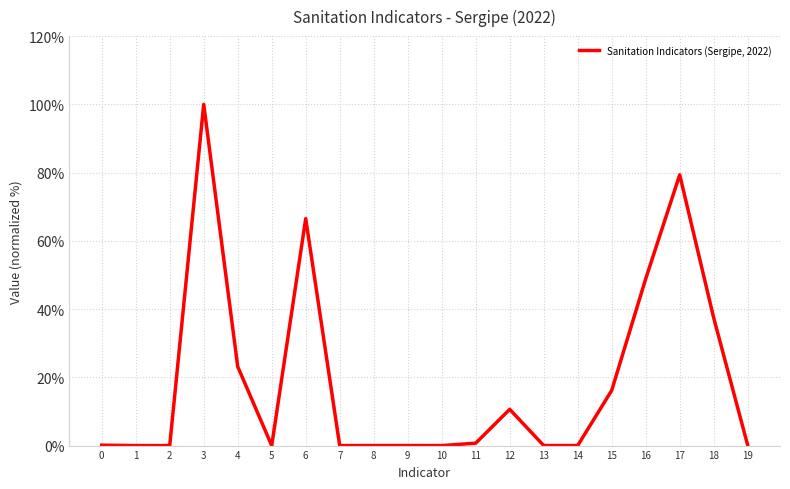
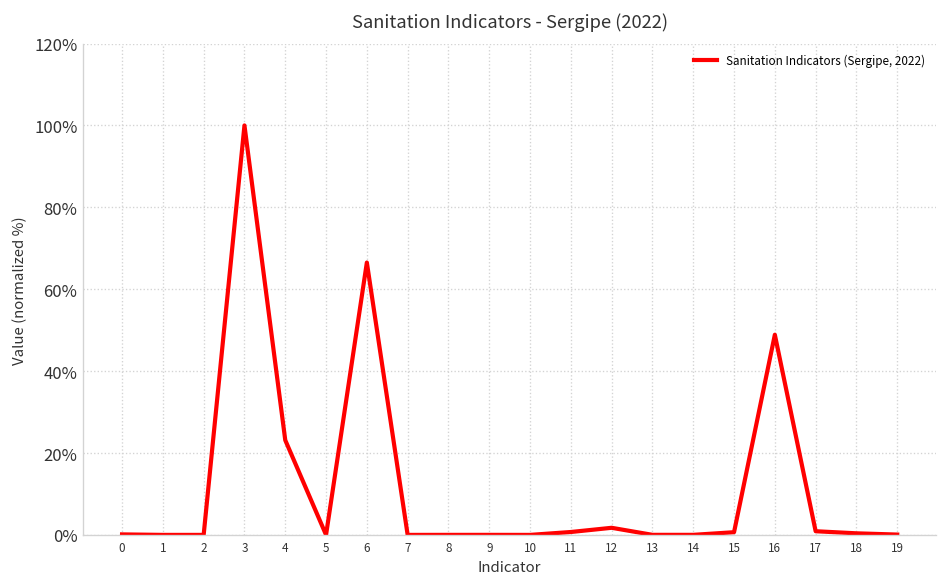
12: 11% -> 2%
15: 16% -> 1%
17: 79% -> 1%
18: 37% -> 0%
